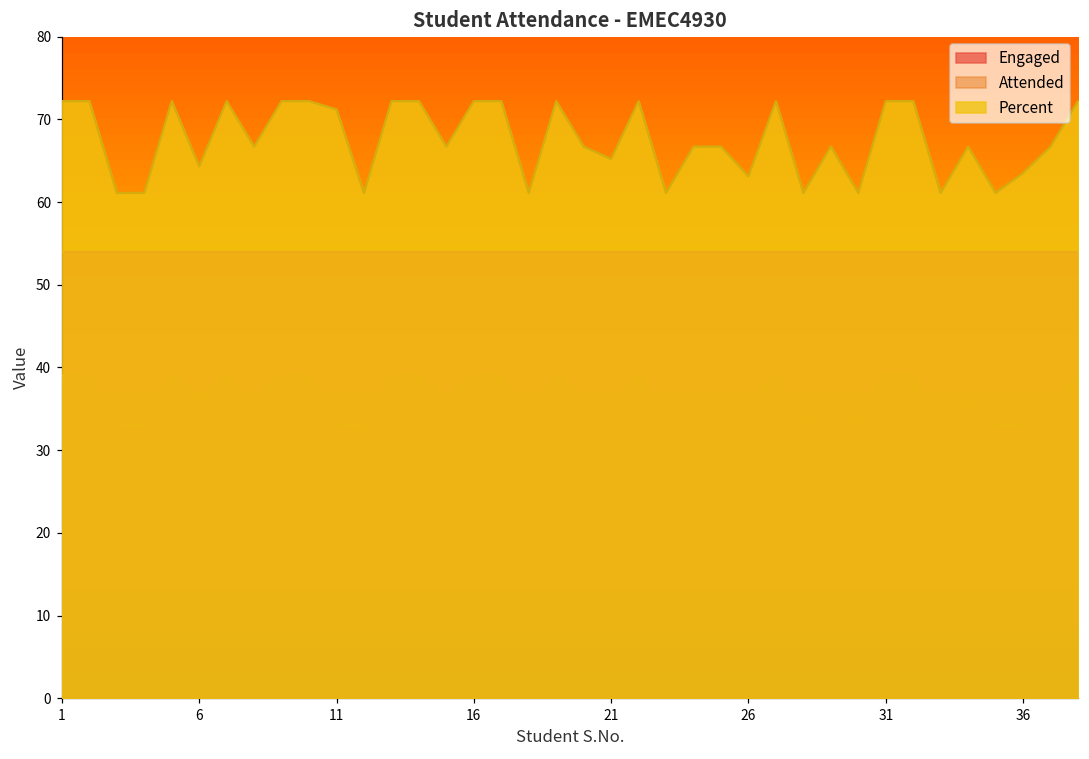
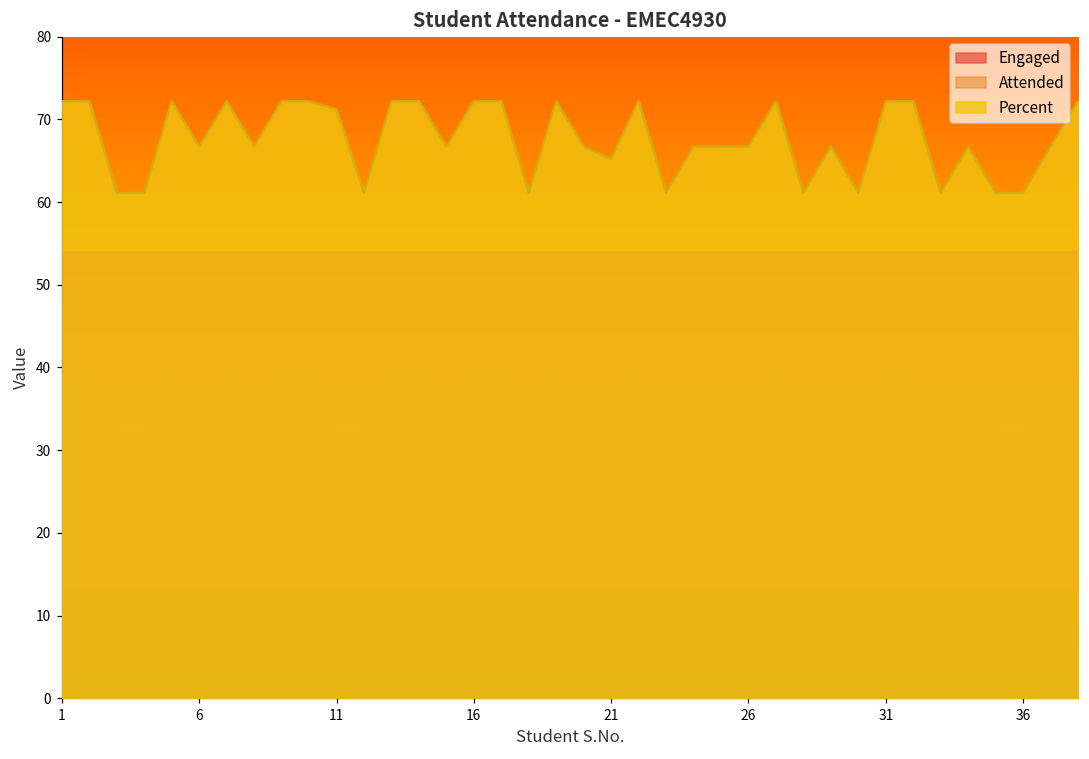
Percent, 6: 64 -> 67
Percent, 26: 63 -> 67
Percent, 36: 64 -> 61
